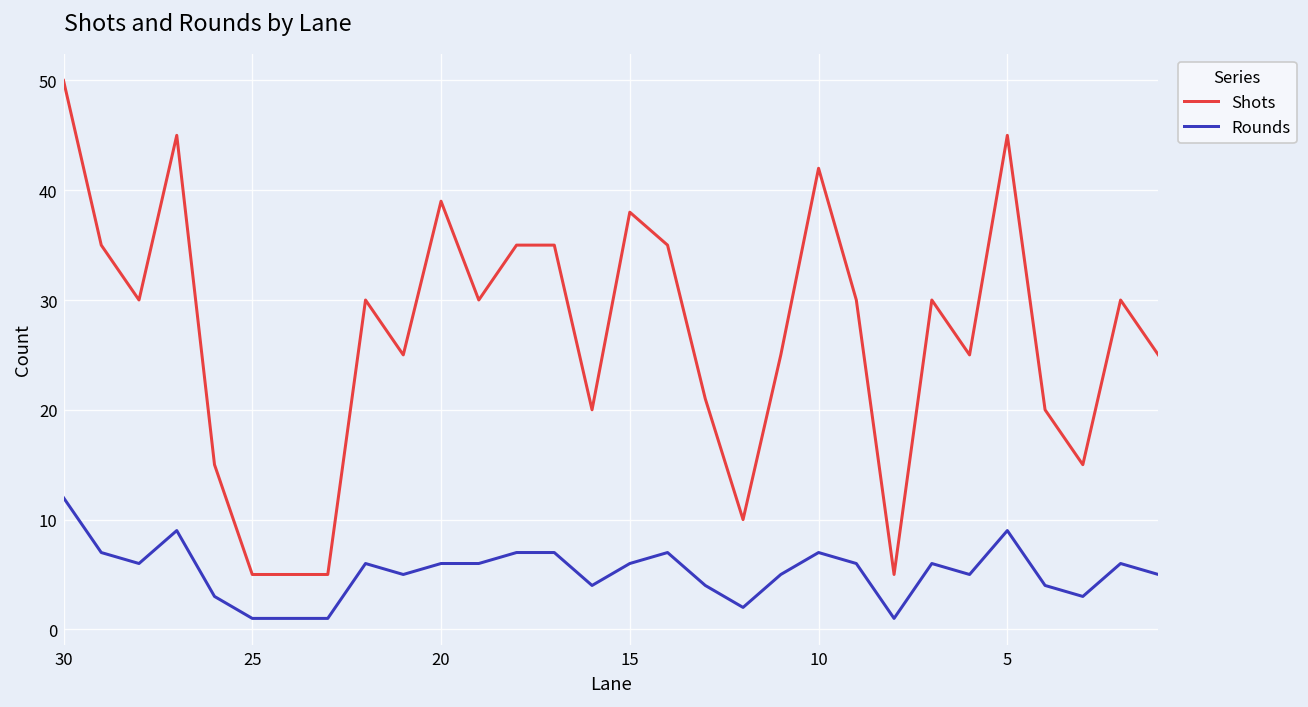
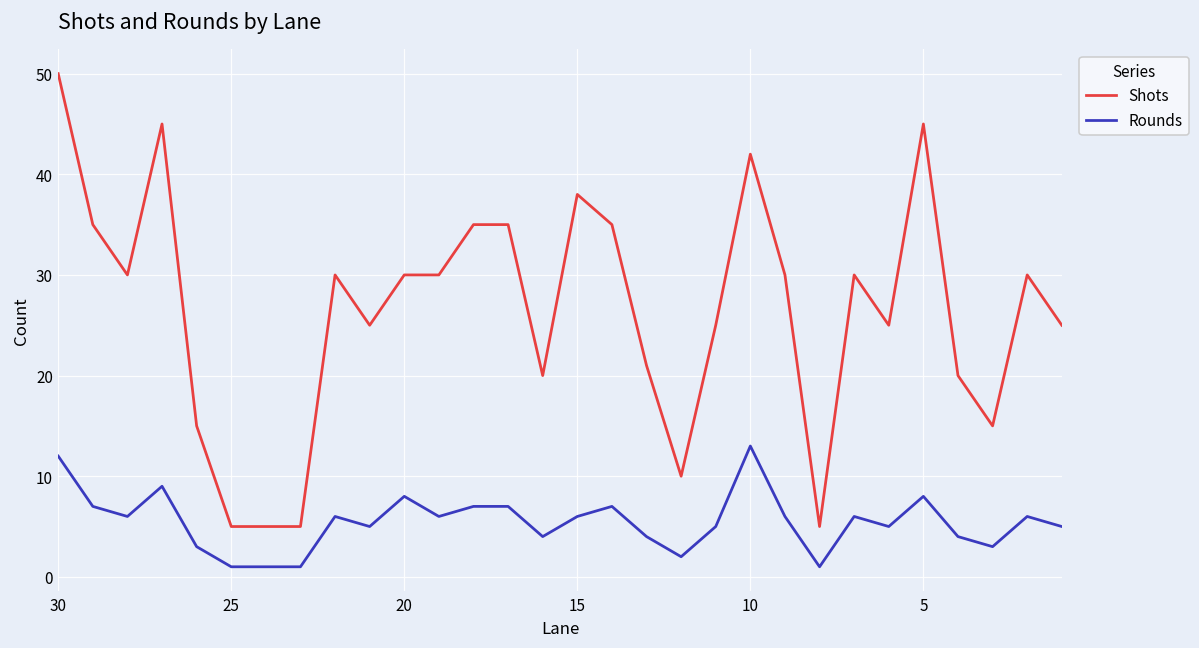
Shots, 20: 39 -> 30
Rounds, 20: 6 -> 8
Rounds, 10: 7 -> 13
Rounds, 5: 9 -> 8
